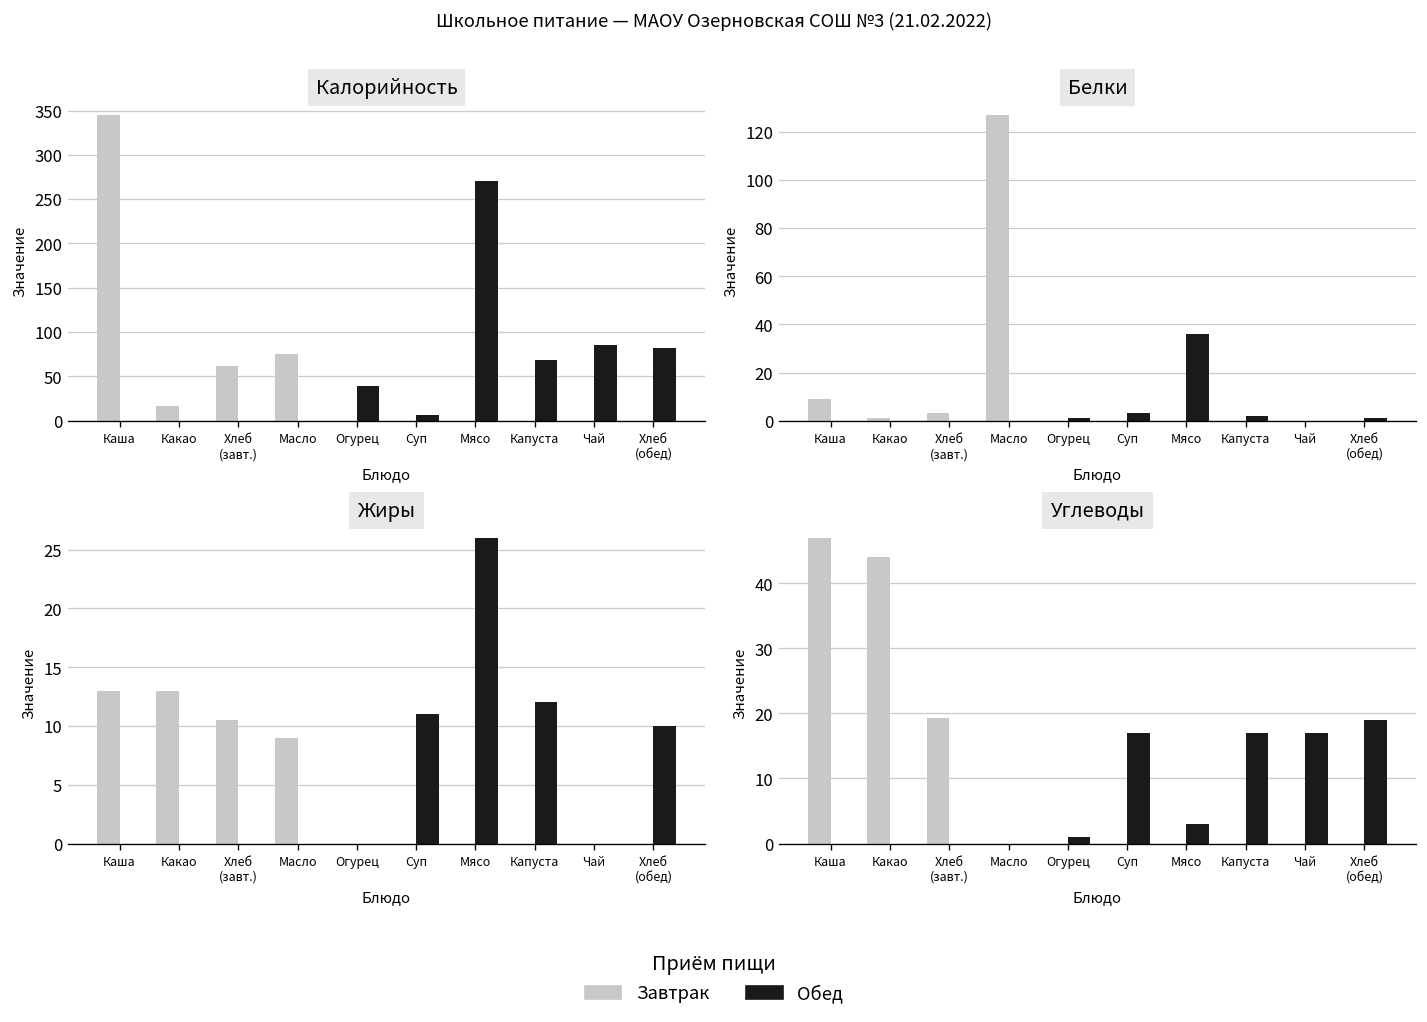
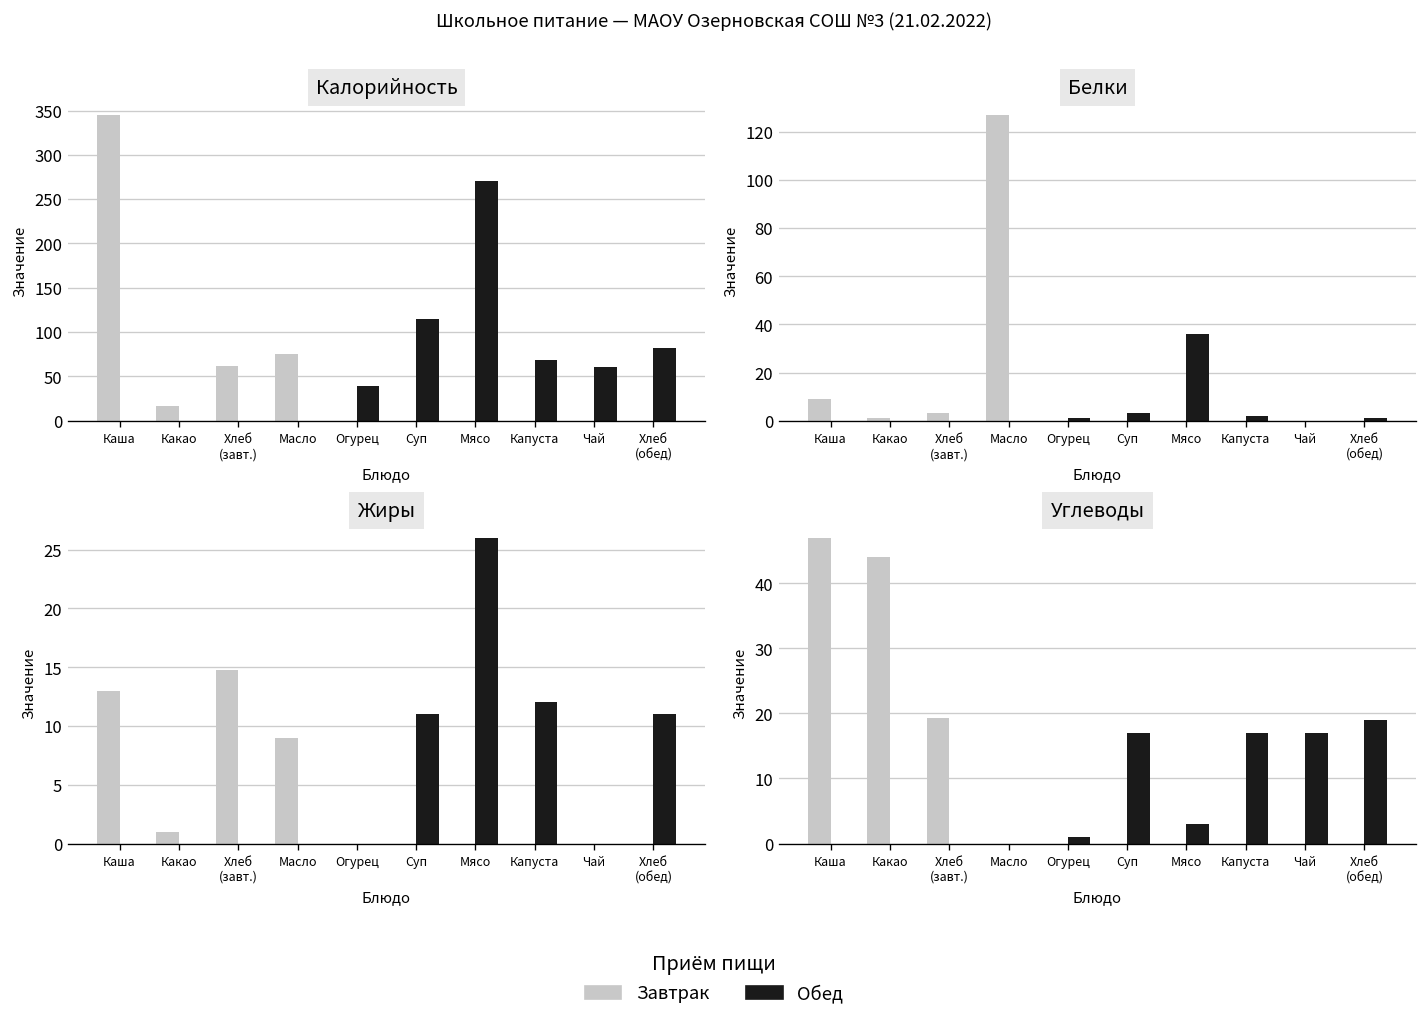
Калорийность, Обед, Суп: 10 -> 120
Калорийность, Обед, Чай: 90 -> 60
Жиры, Завтрак, Какао: 13 -> 1
Жиры, Завтрак, Хлеб (завт.): 11 -> 15
Жиры, Обед, Хлеб (обед): 10 -> 11
